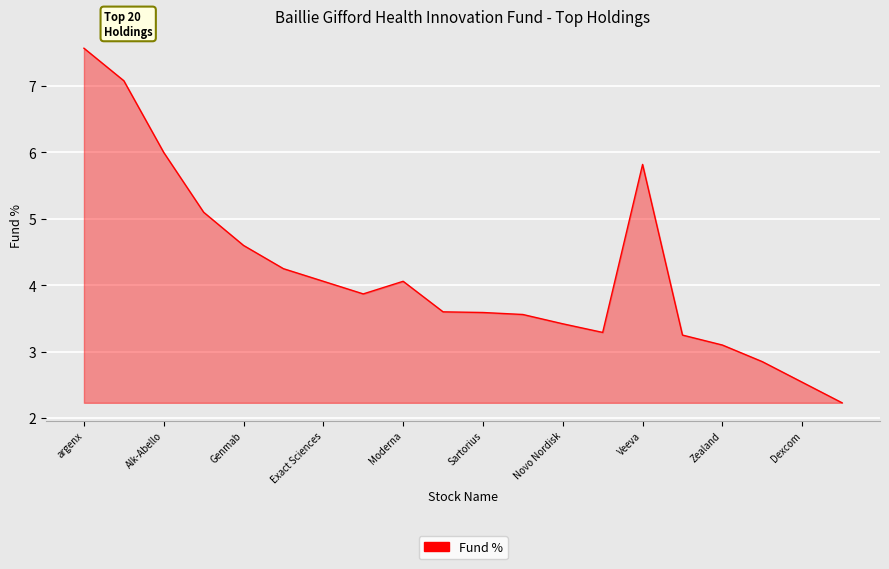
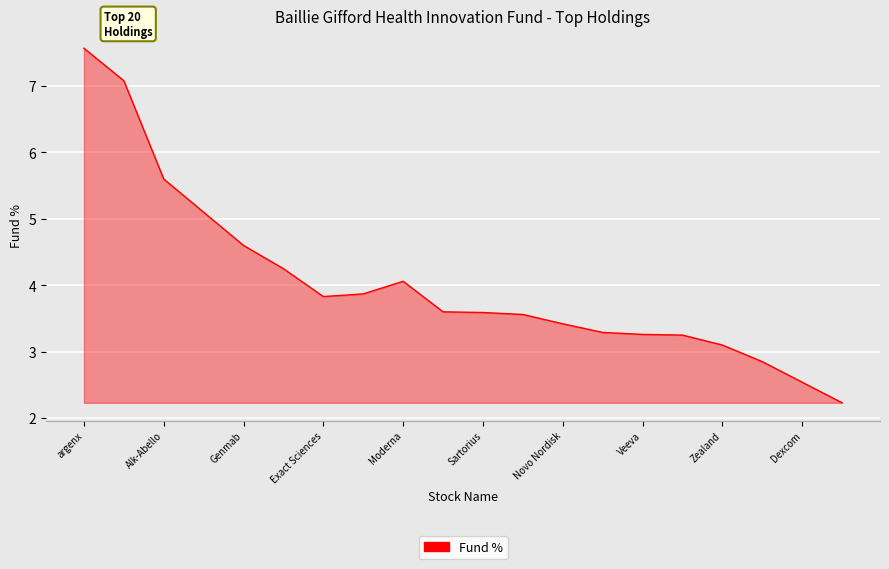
Alk-Abello: 6.0 -> 5.6
Exact Sciences: 4.1 -> 3.8
Veeva: 5.8 -> 3.3
